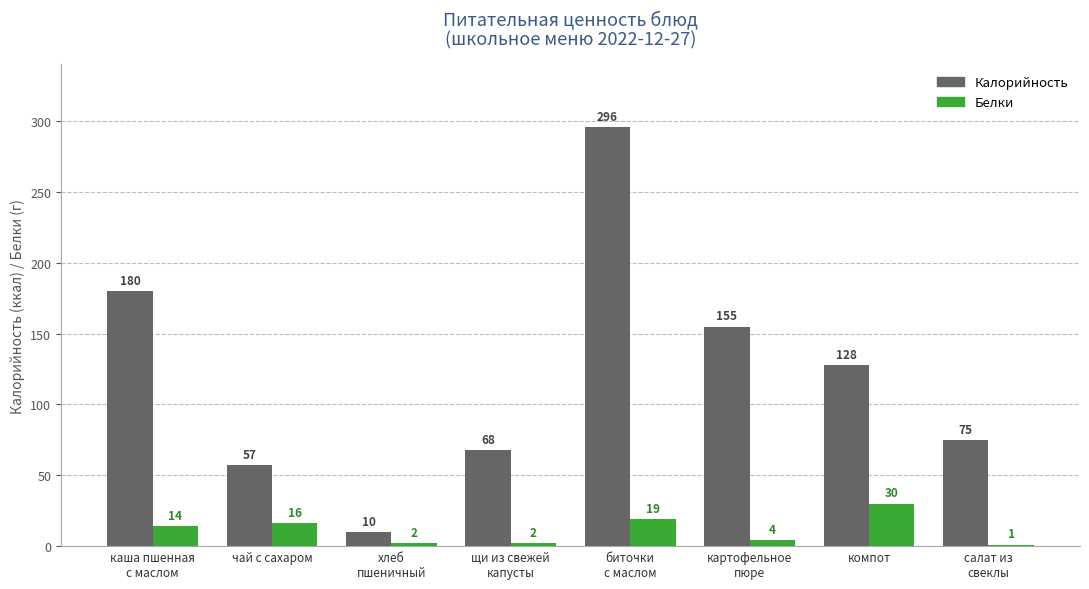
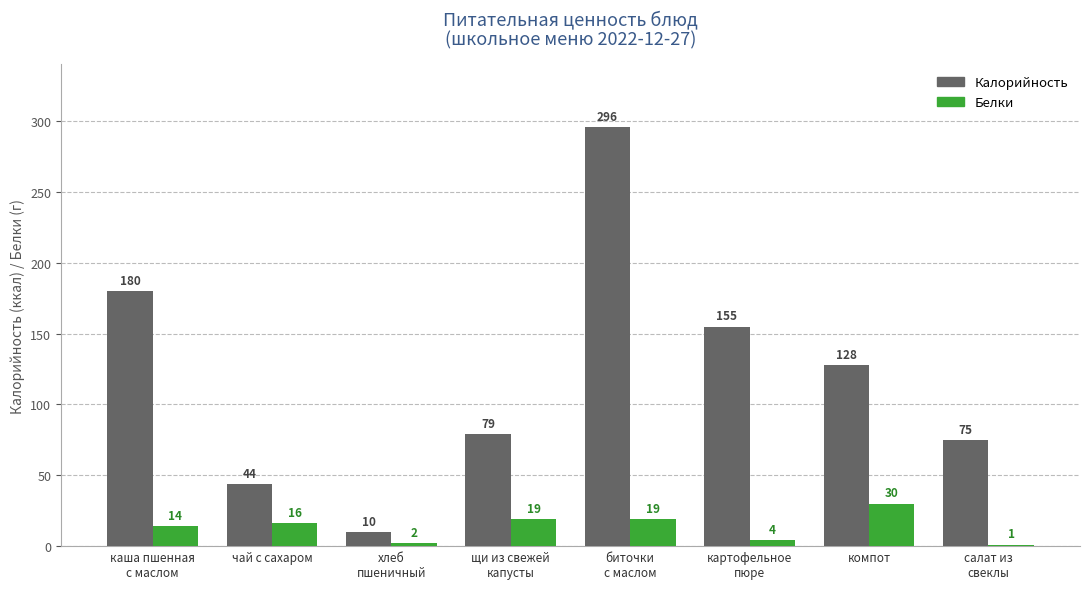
Калорийность, чай с сахаром: 57 -> 44
Калорийность, щи из свежей капусты: 68 -> 79
Белки, щи из свежей капусты: 2 -> 19
